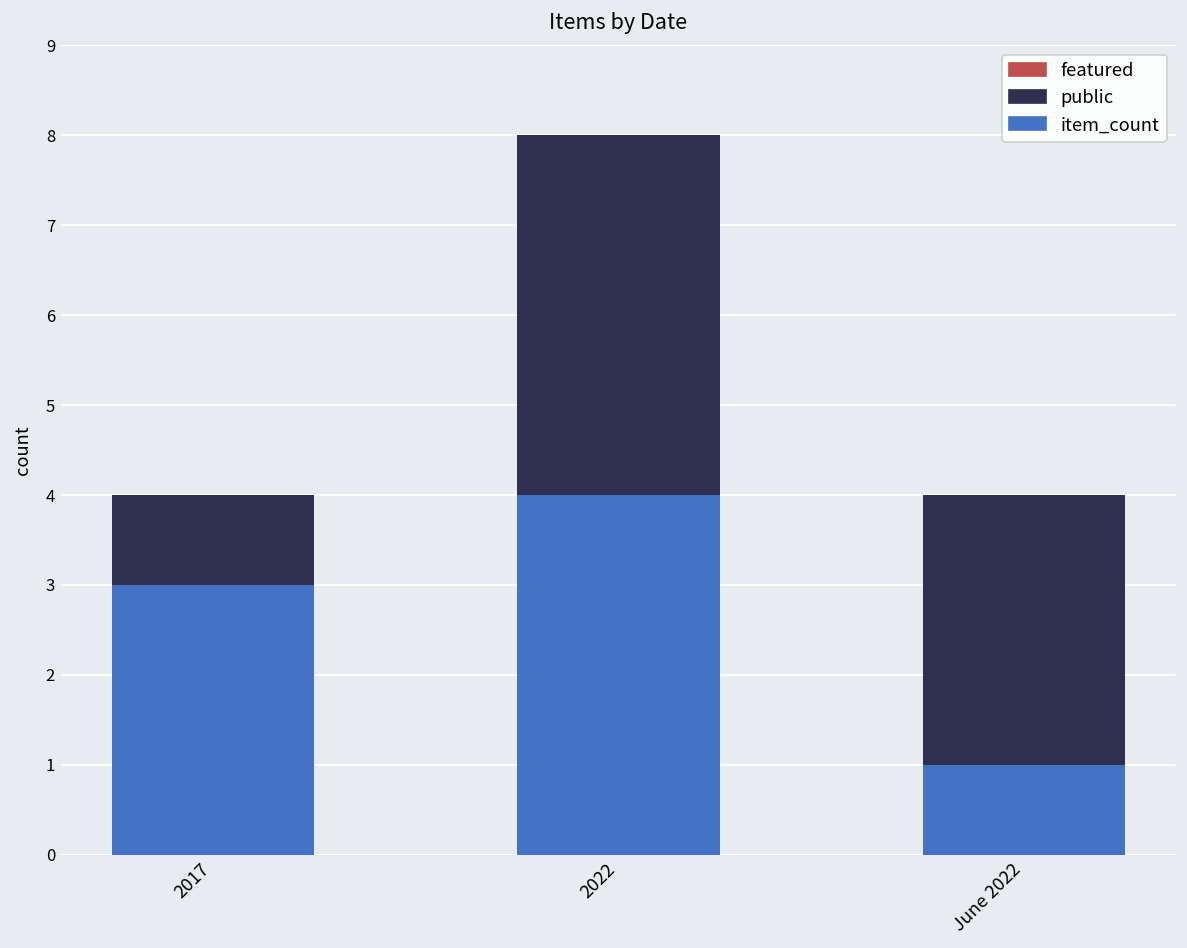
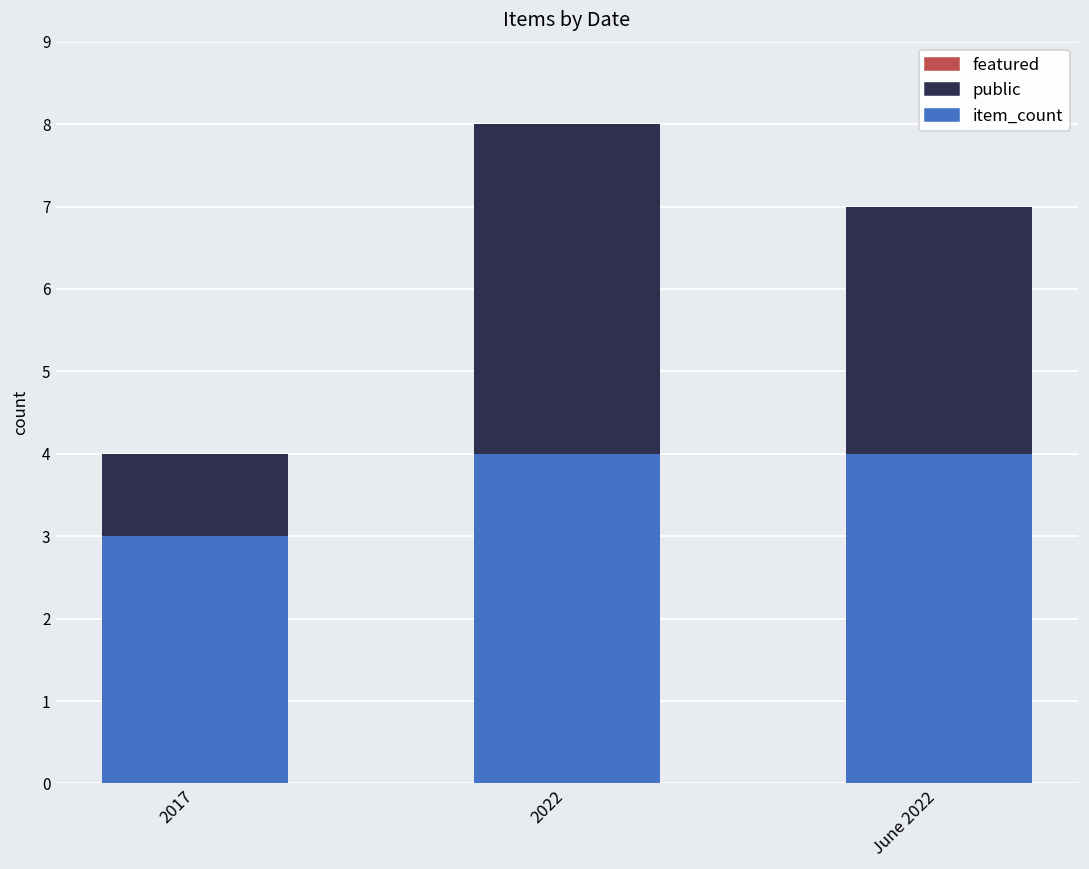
item_count, June 2022: 1 -> 4
